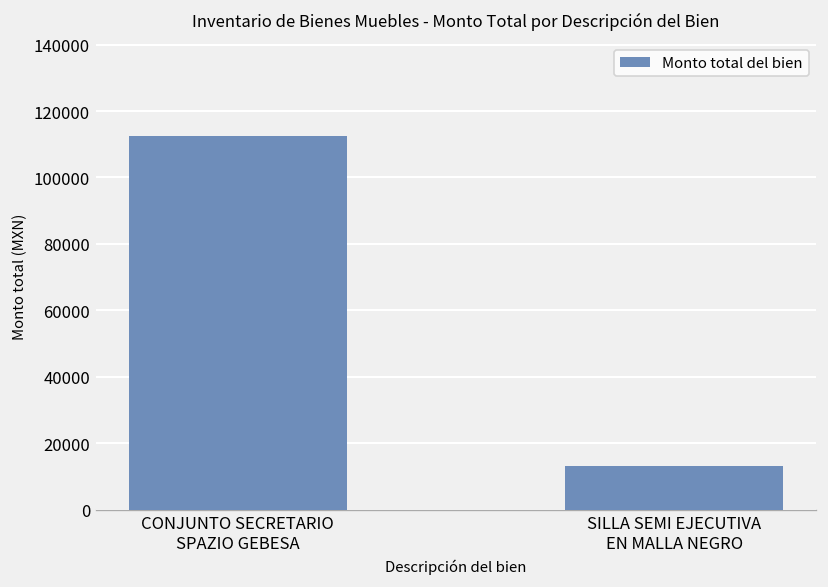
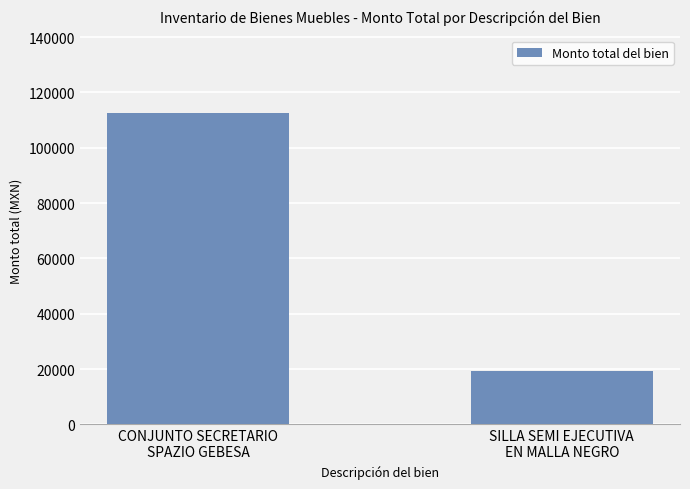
SILLA SEMI EJECUTIVA EN MALLA NEGRO: 13000 -> 19000
